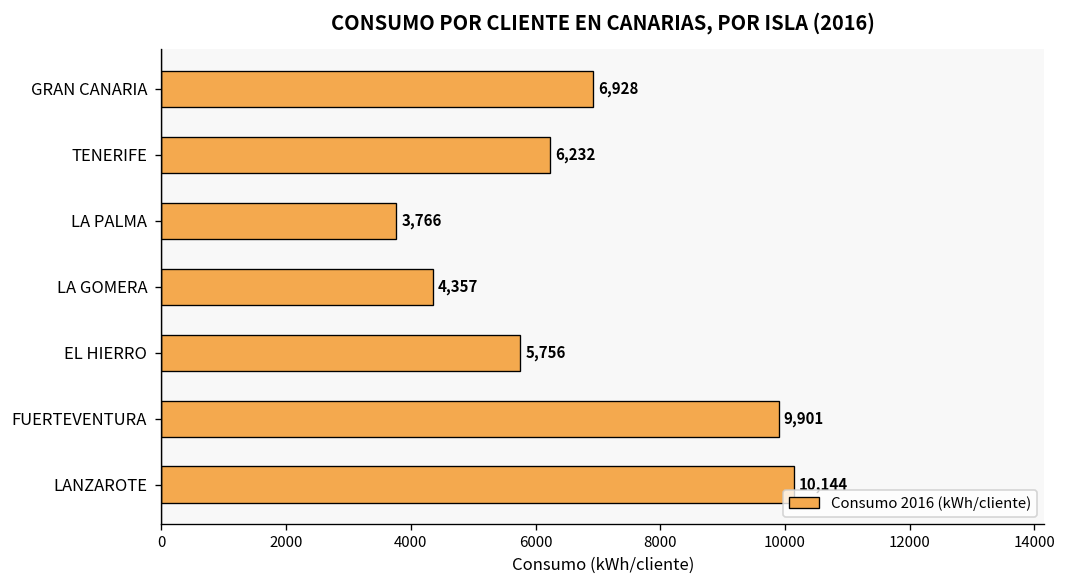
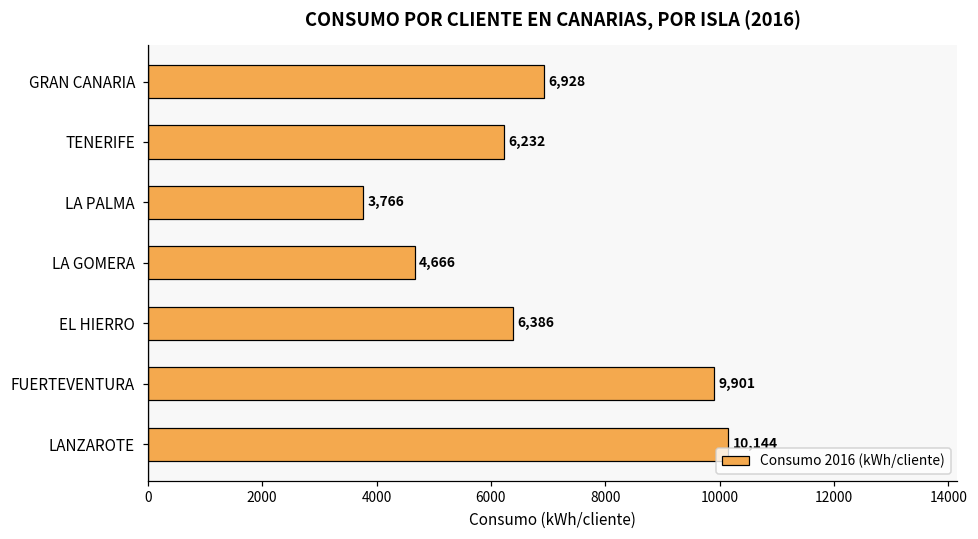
LA GOMERA: 4,357 -> 4,666
EL HIERRO: 5,756 -> 6,386
